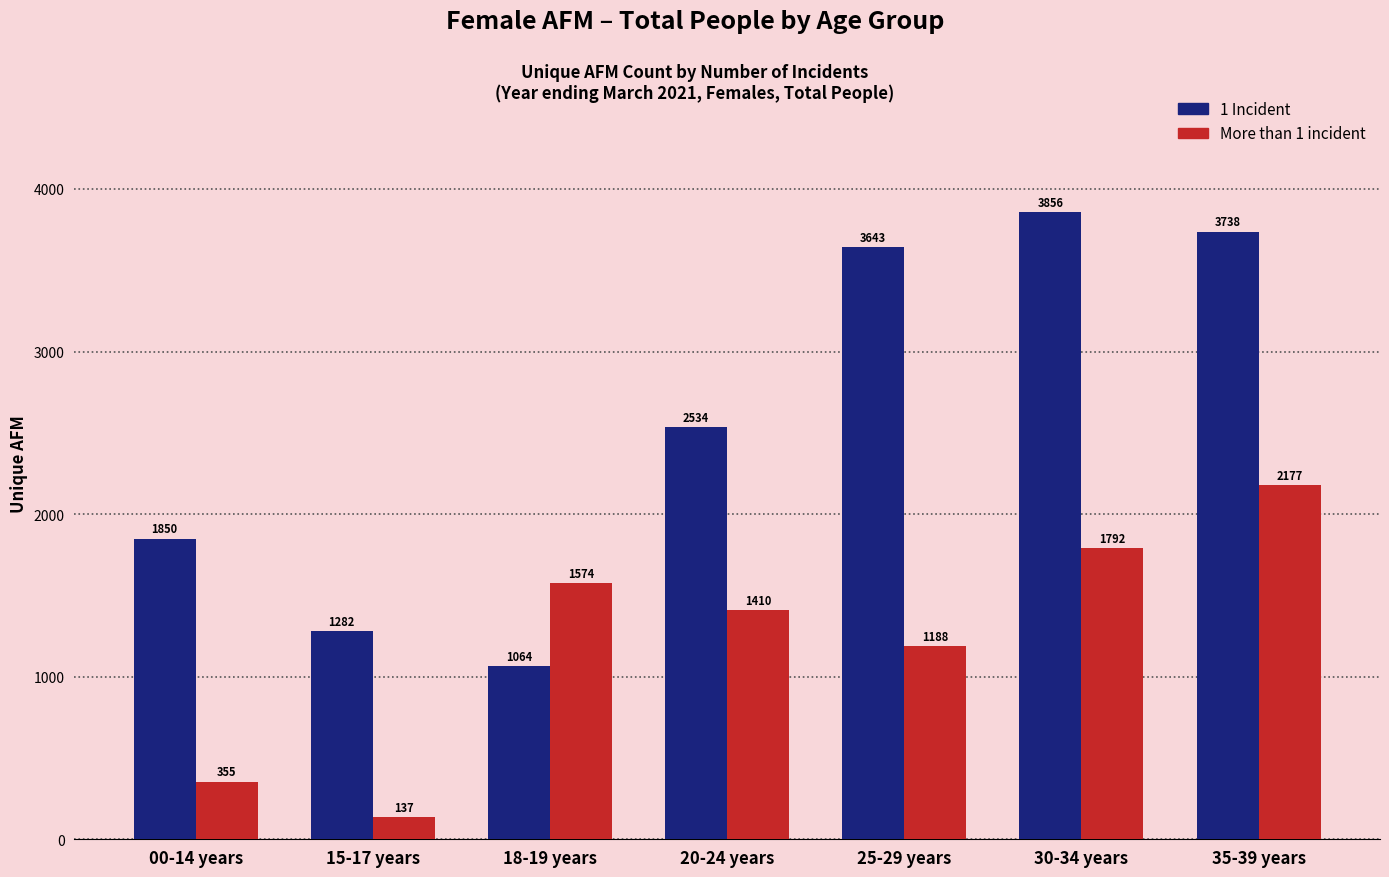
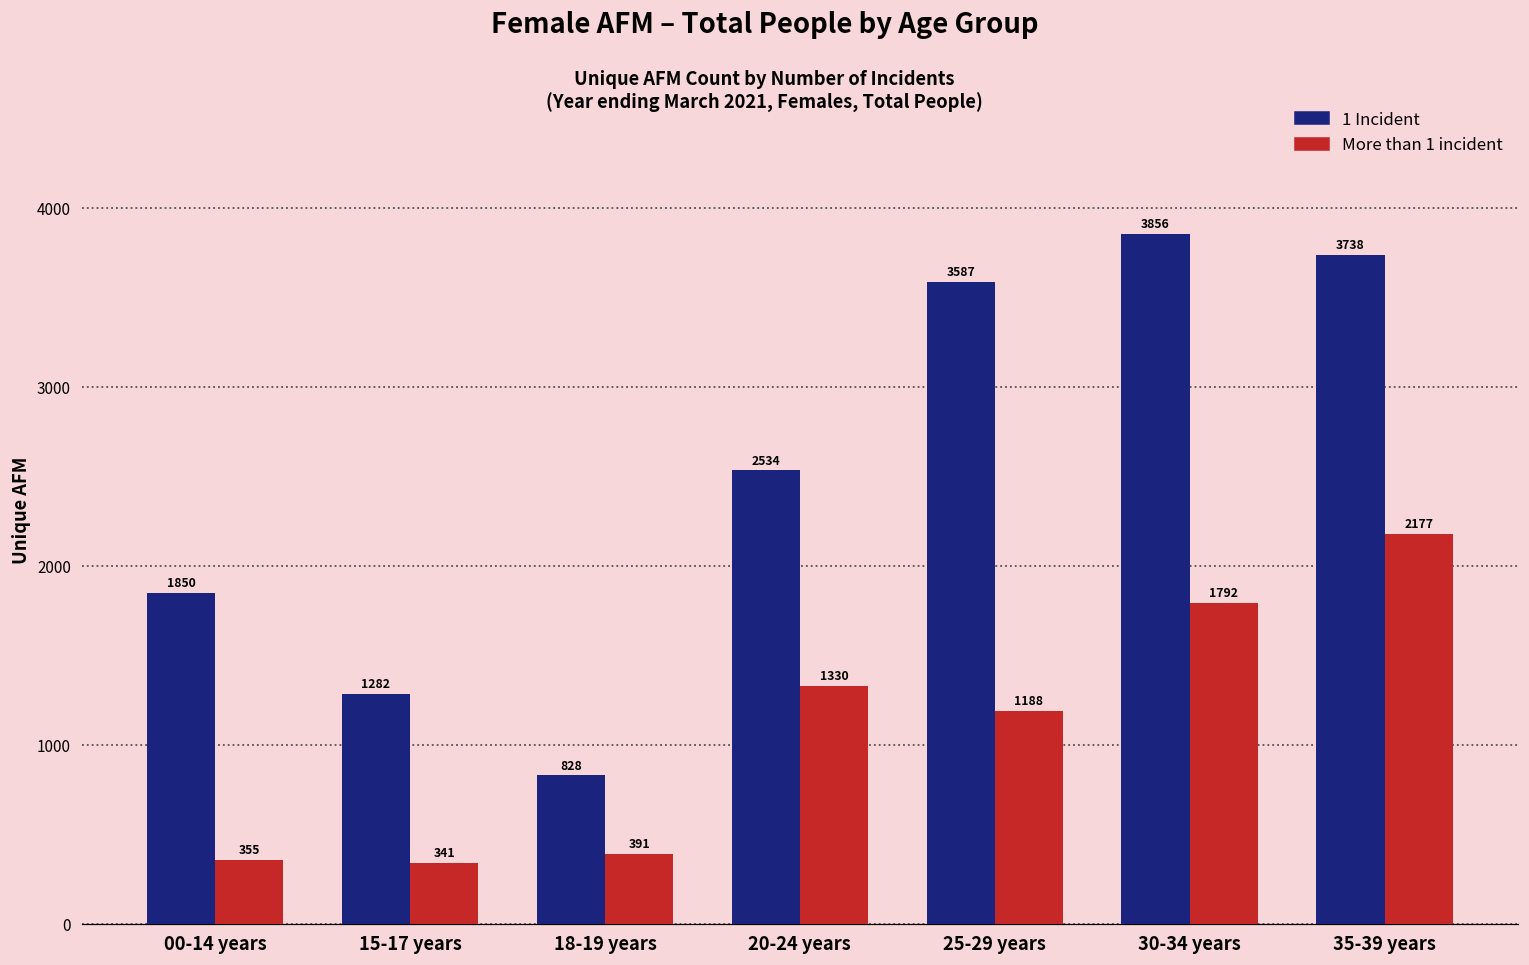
More than 1 incident, 15-17 years: 137 -> 341
1 Incident, 18-19 years: 1064 -> 828
More than 1 incident, 18-19 years: 1574 -> 391
More than 1 incident, 20-24 years: 1410 -> 1330
1 Incident, 25-29 years: 3643 -> 3587
